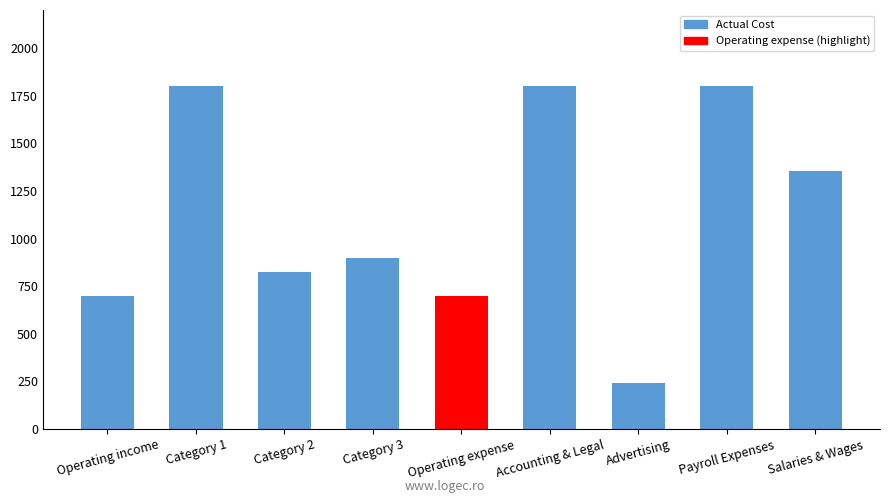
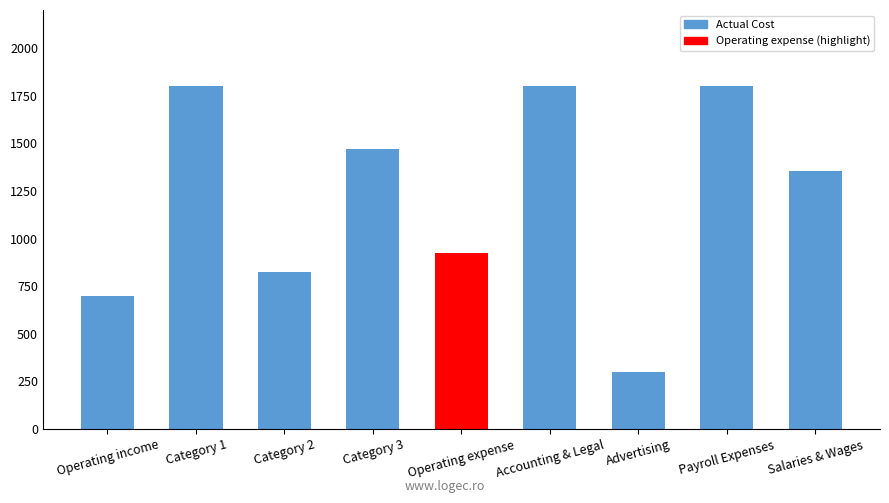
Category 3: 900 -> 1470
Operating expense: 700 -> 920
Advertising: 240 -> 300
